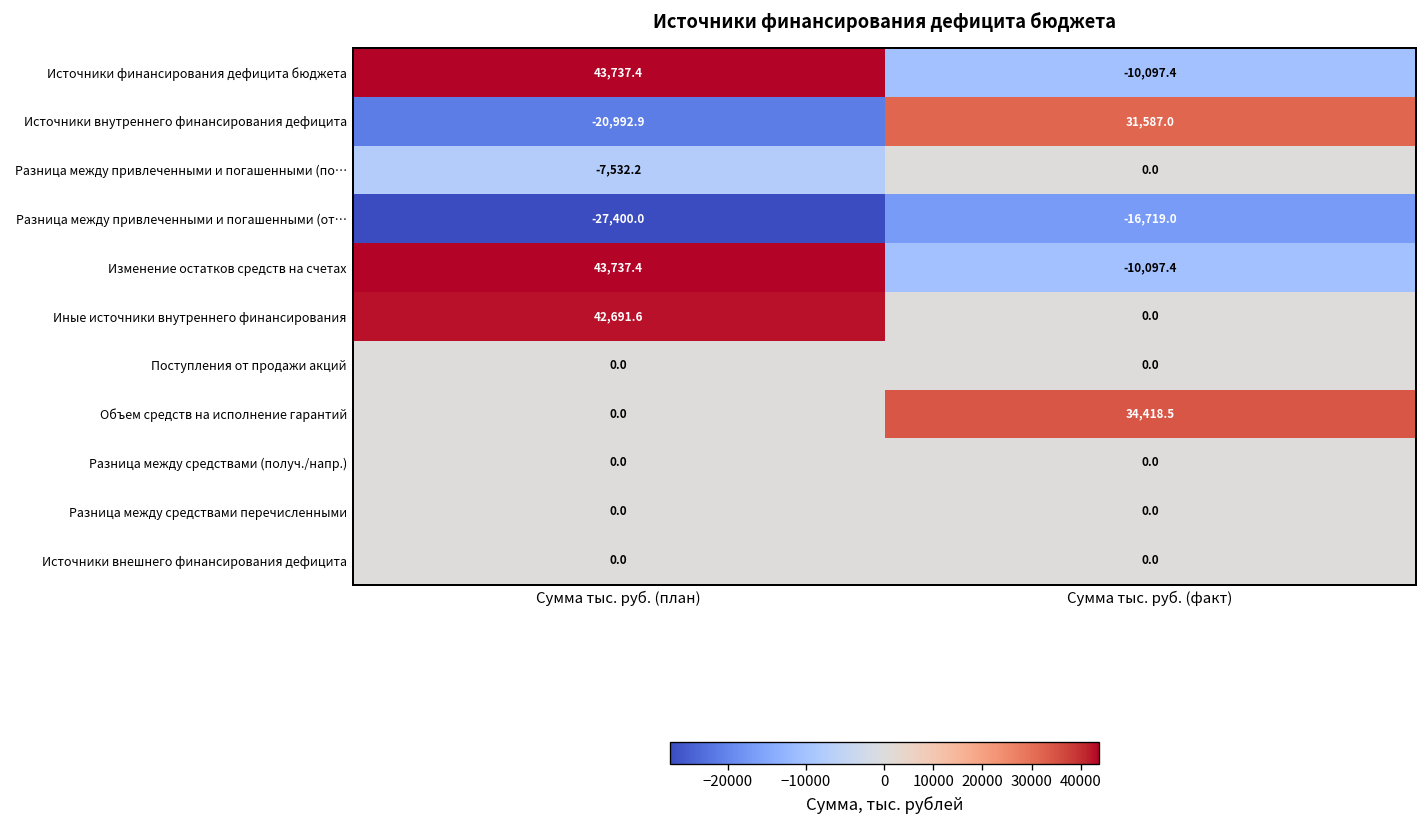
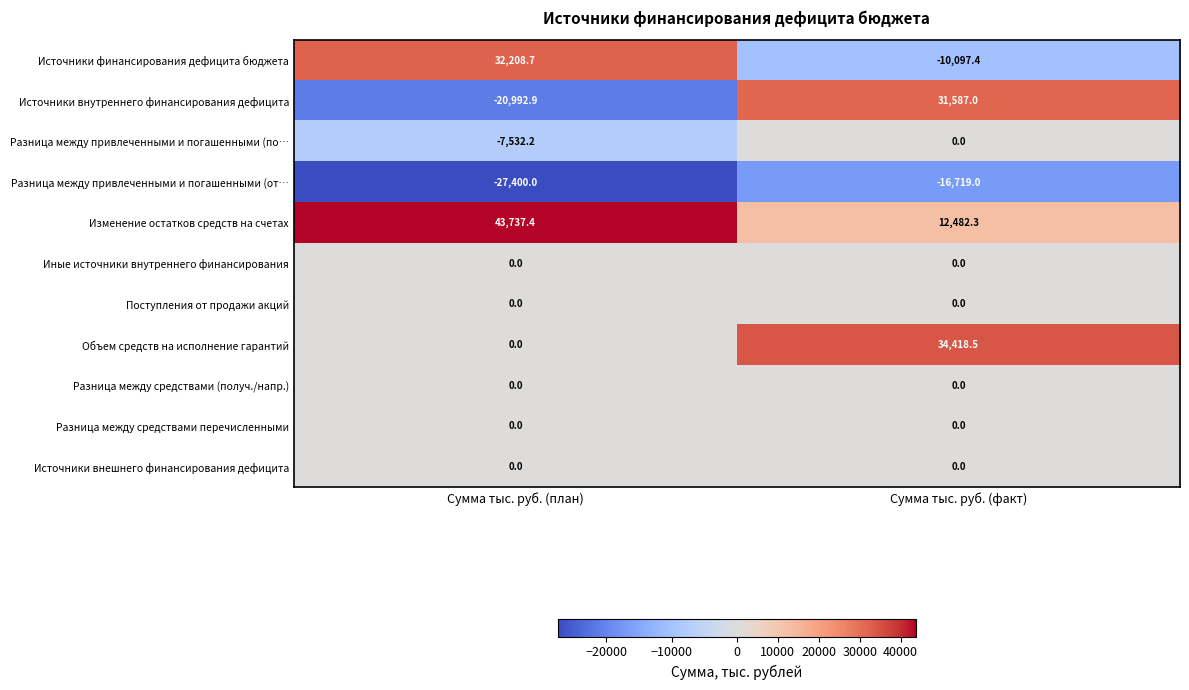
Источники финансирования дефицита бюджета, Сумма тыс. руб. (план): 43,737.4 -> 32,208.7
Изменение остатков средств на счетах, Сумма тыс. руб. (факт): -10,097.4 -> 12,482.3
Иные источники внутреннего финансирования, Сумма тыс. руб. (план): 42,691.6 -> 0.0
